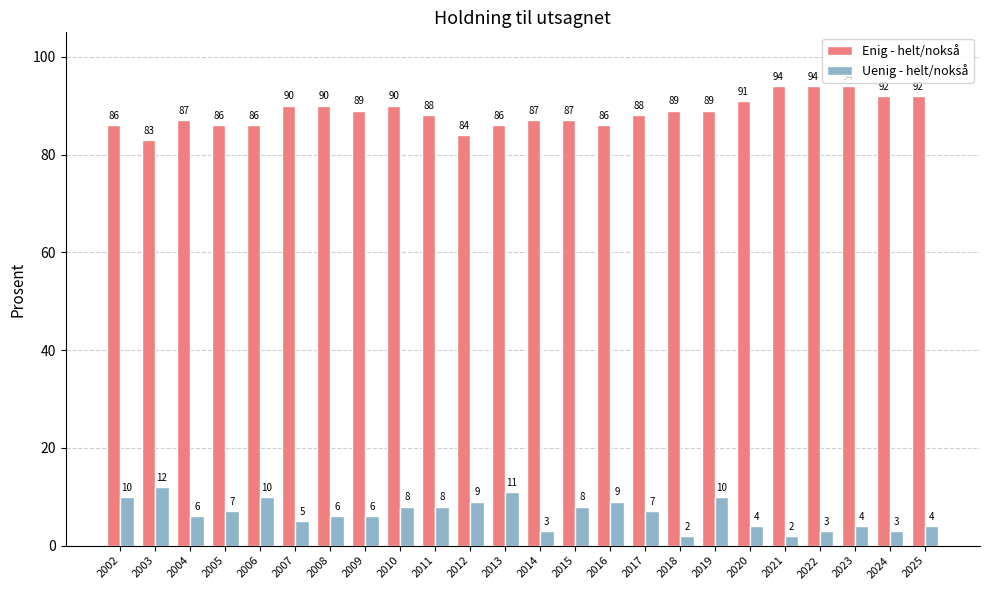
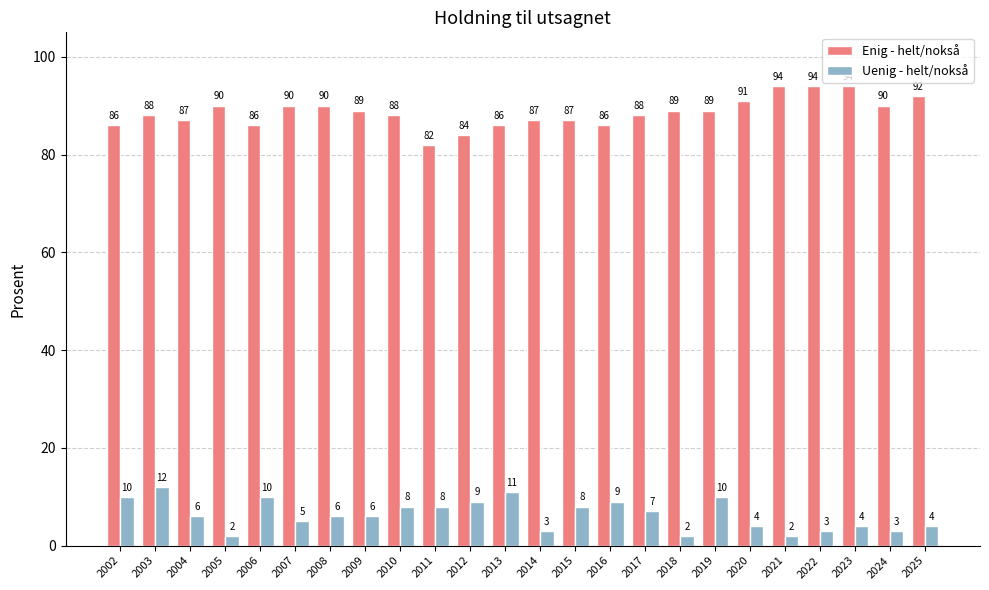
Enig - helt/nokså, 2003: 83 -> 88
Enig - helt/nokså, 2005: 86 -> 90
Uenig - helt/nokså, 2005: 7 -> 2
Enig - helt/nokså, 2010: 90 -> 88
Enig - helt/nokså, 2011: 88 -> 82
Enig - helt/nokså, 2024: 92 -> 90
